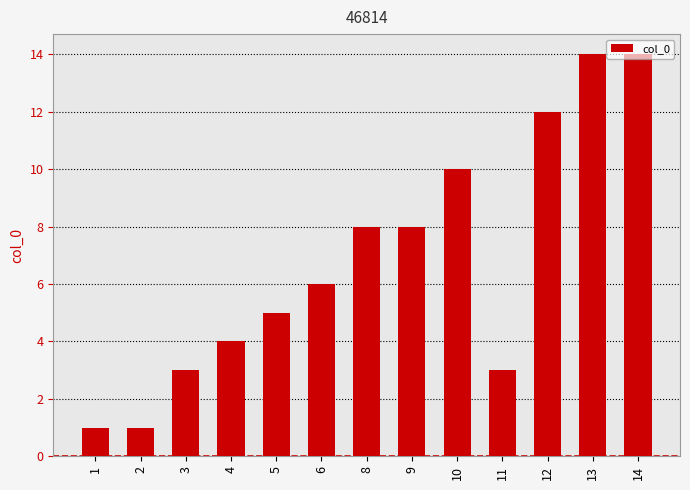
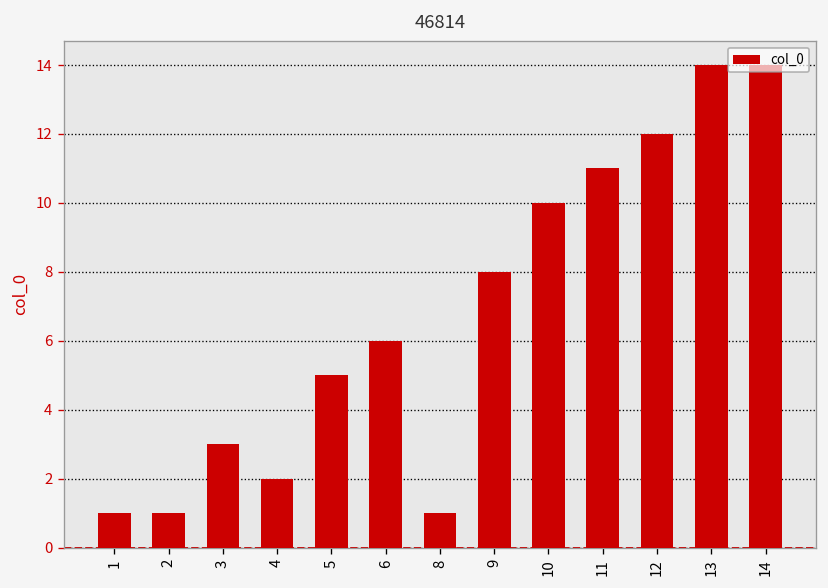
4: 4 -> 2
8: 8 -> 1
11: 3 -> 11
